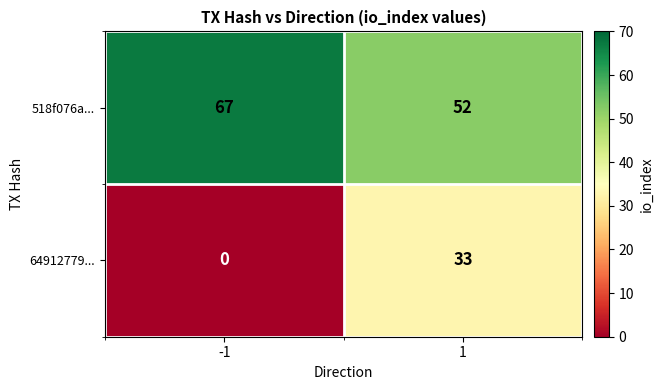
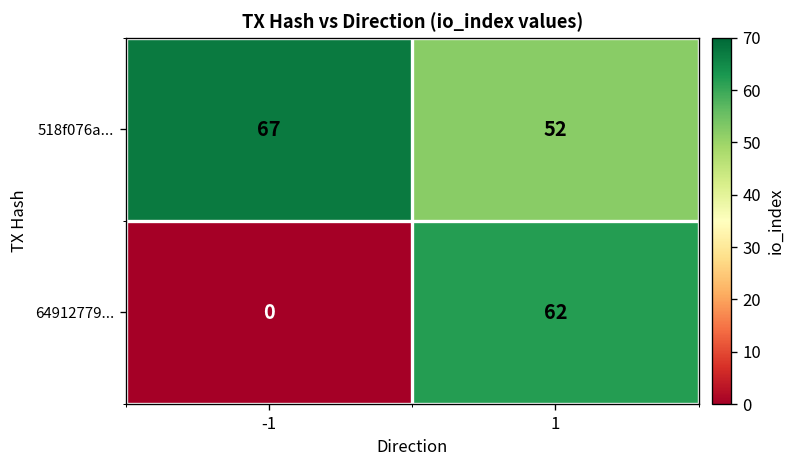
64912779..., 1: 33 -> 62
